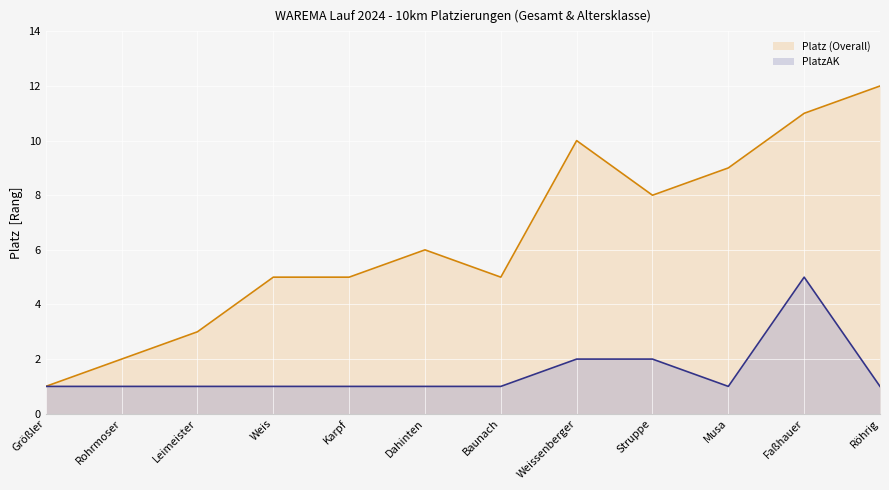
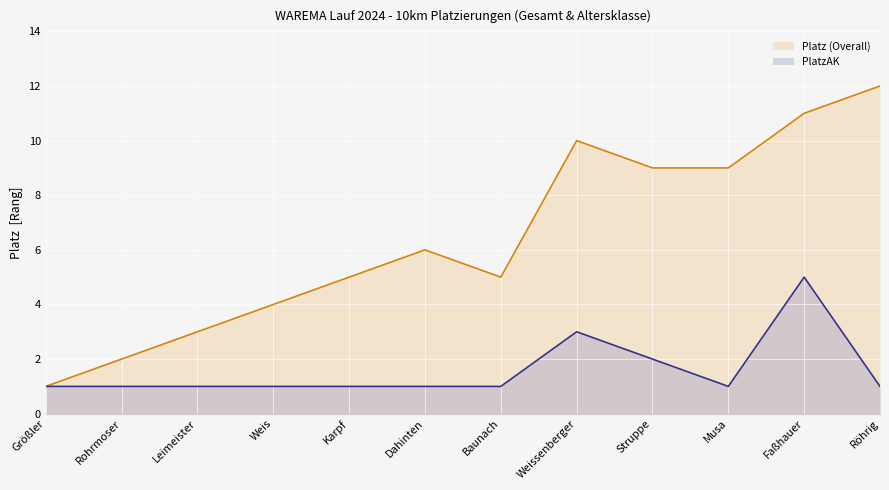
Platz (Overall), Weis: 5 -> 4
PlatzAK, Weissenberger: 2 -> 3
Platz (Overall), Struppe: 8 -> 9
